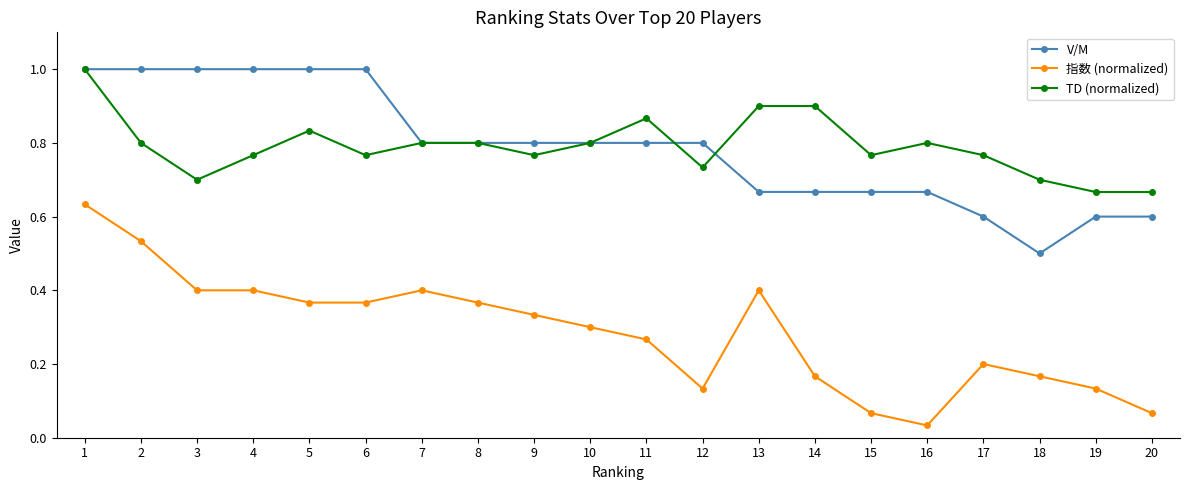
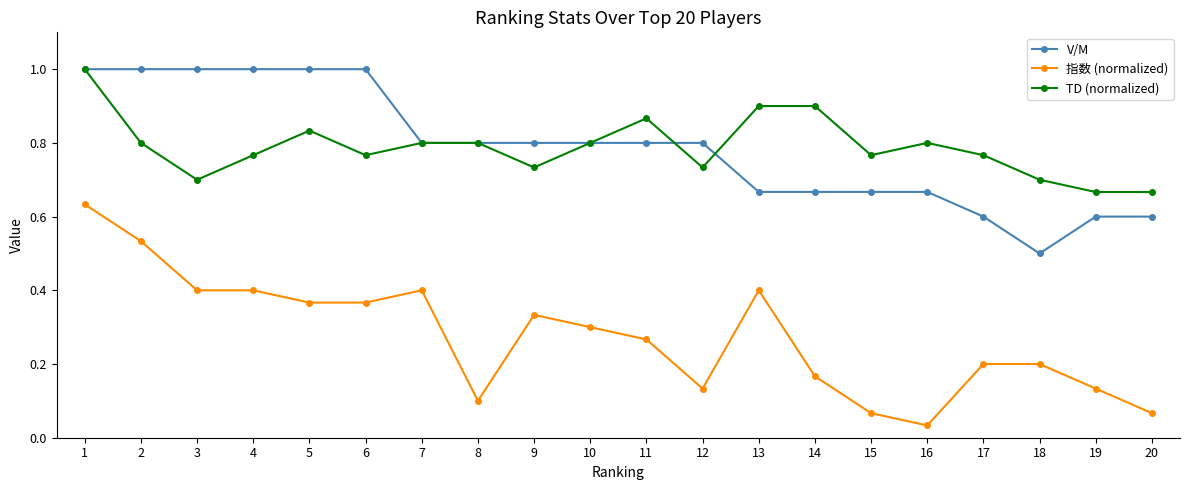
指数 (normalized), 8: 0.37 -> 0.10
TD (normalized), 9: 0.77 -> 0.73
指数 (normalized), 18: 0.17 -> 0.20
